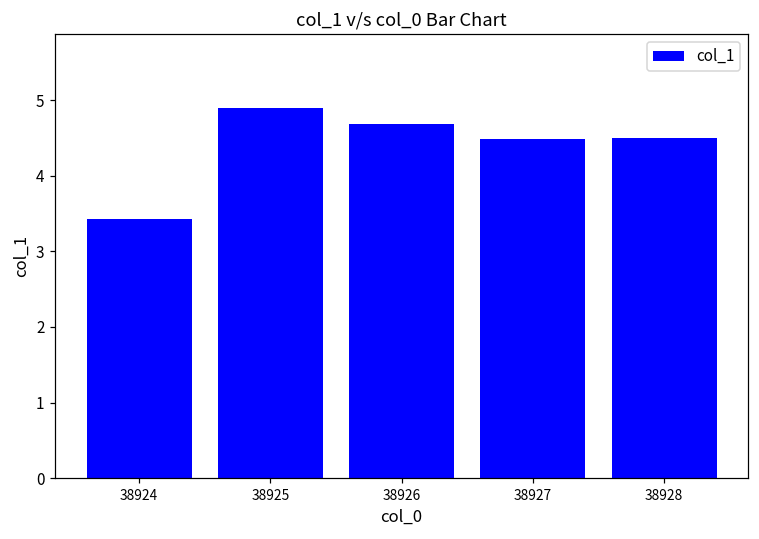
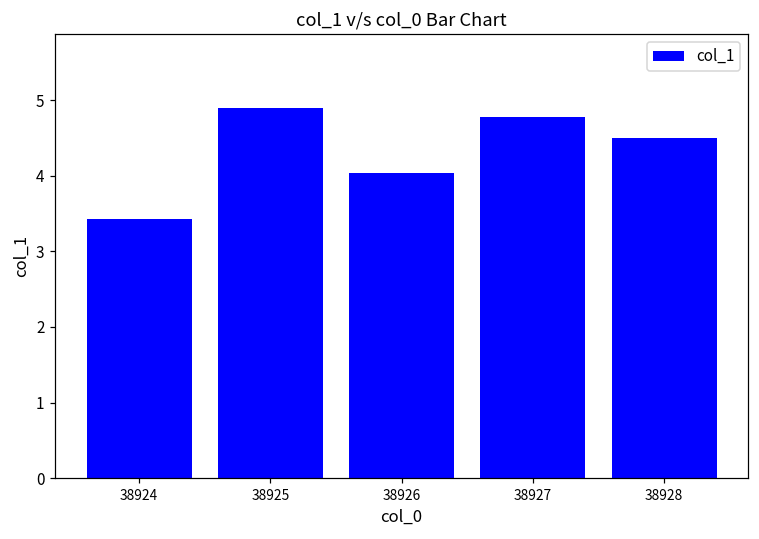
38926: 4.7 -> 4.0
38927: 4.5 -> 4.8
